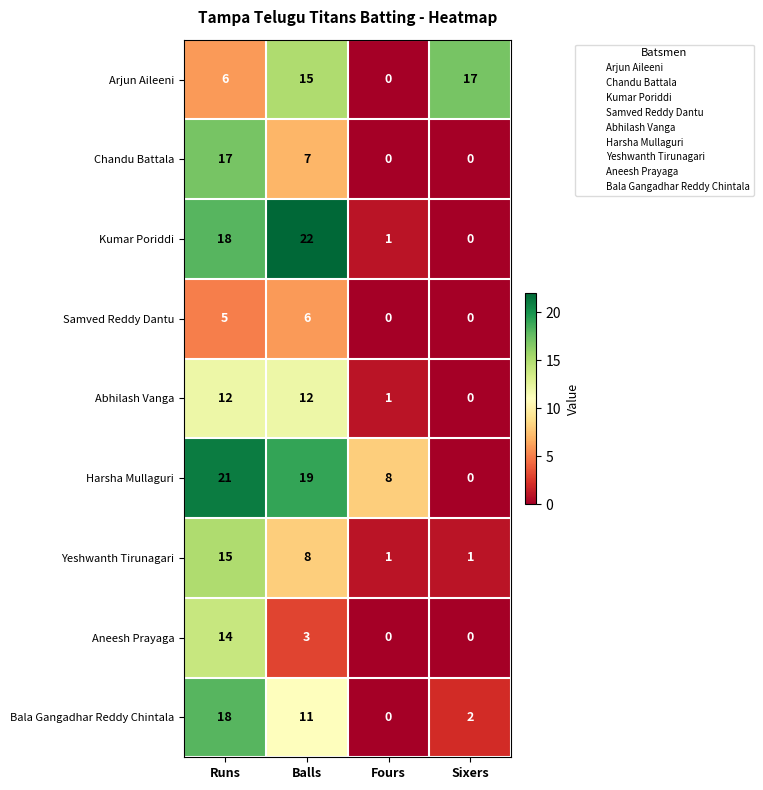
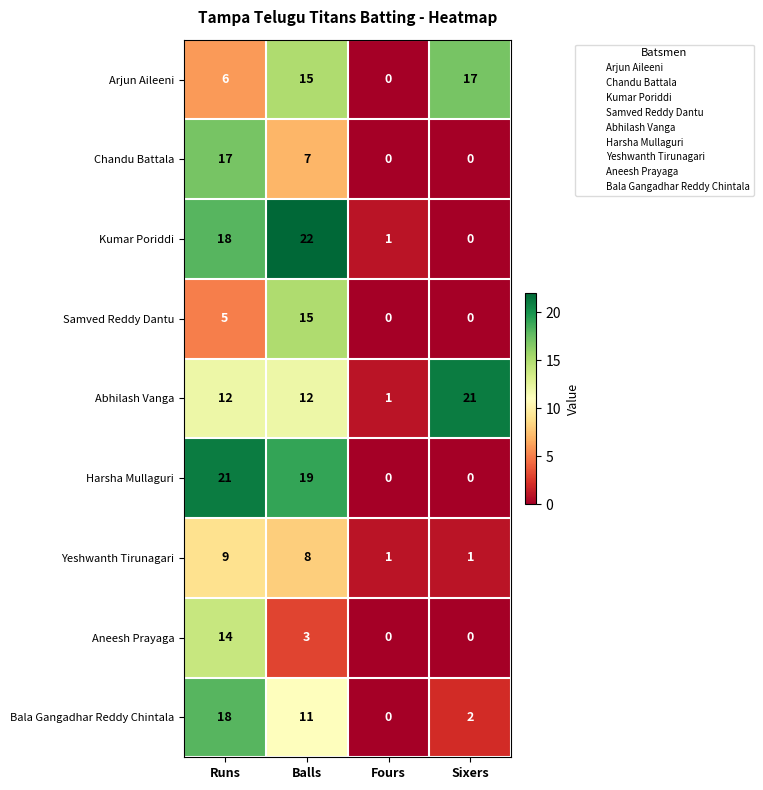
Samved Reddy Dantu, Balls: 6 -> 15
Abhilash Vanga, Sixers: 0 -> 21
Harsha Mullaguri, Fours: 8 -> 0
Yeshwanth Tirunagari, Runs: 15 -> 9
